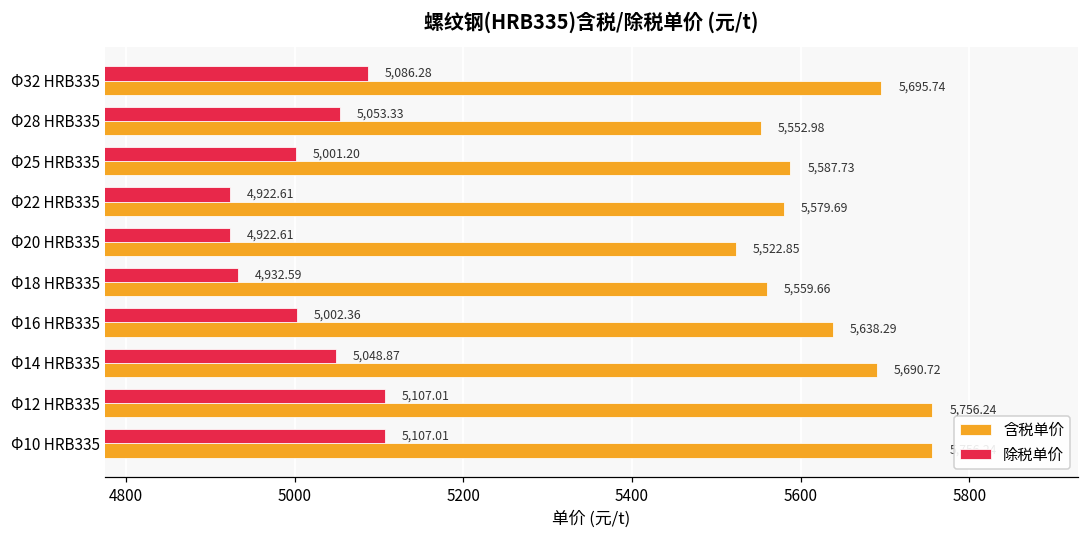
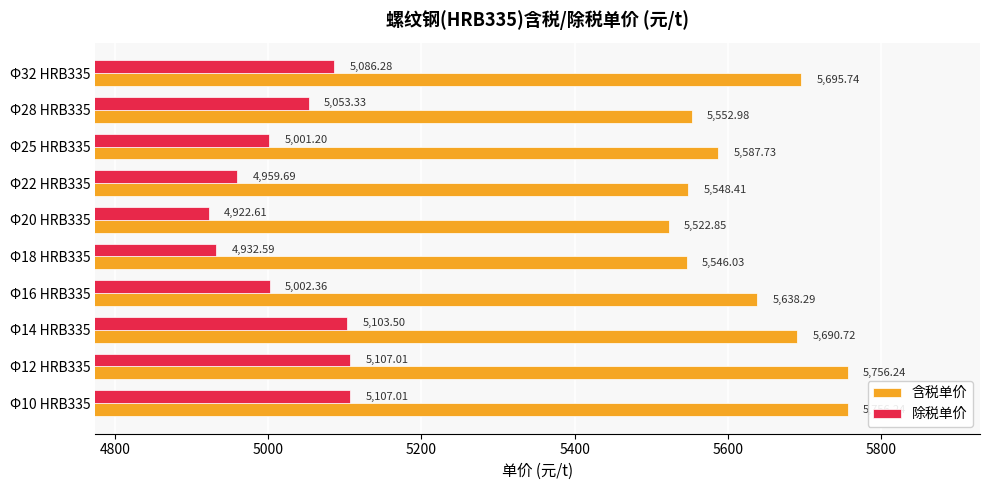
除税单价, Φ22 HRB335: 4,922.61 -> 4,959.69
含税单价, Φ22 HRB335: 5,579.69 -> 5,548.41
含税单价, Φ18 HRB335: 5,559.66 -> 5,546.03
除税单价, Φ14 HRB335: 5,048.87 -> 5,103.50
